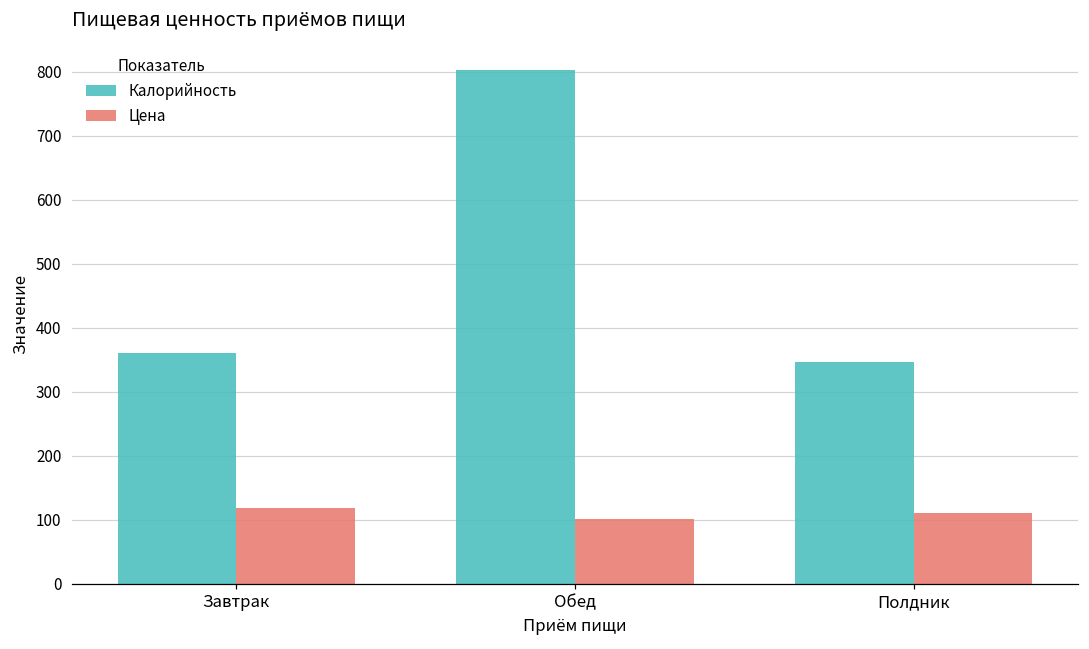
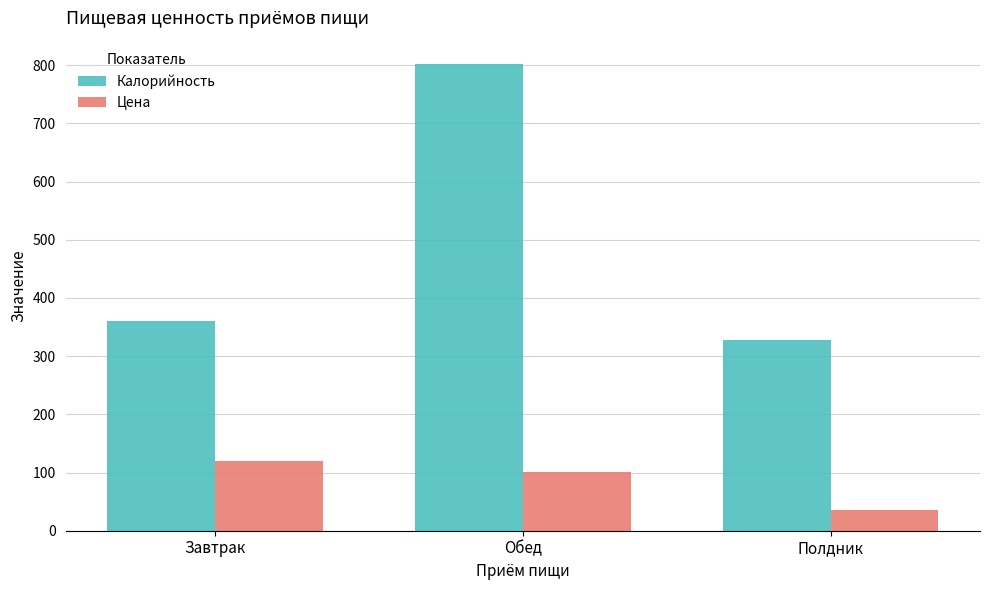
Калорийность, Полдник: 350 -> 330
Цена, Полдник: 110 -> 40
